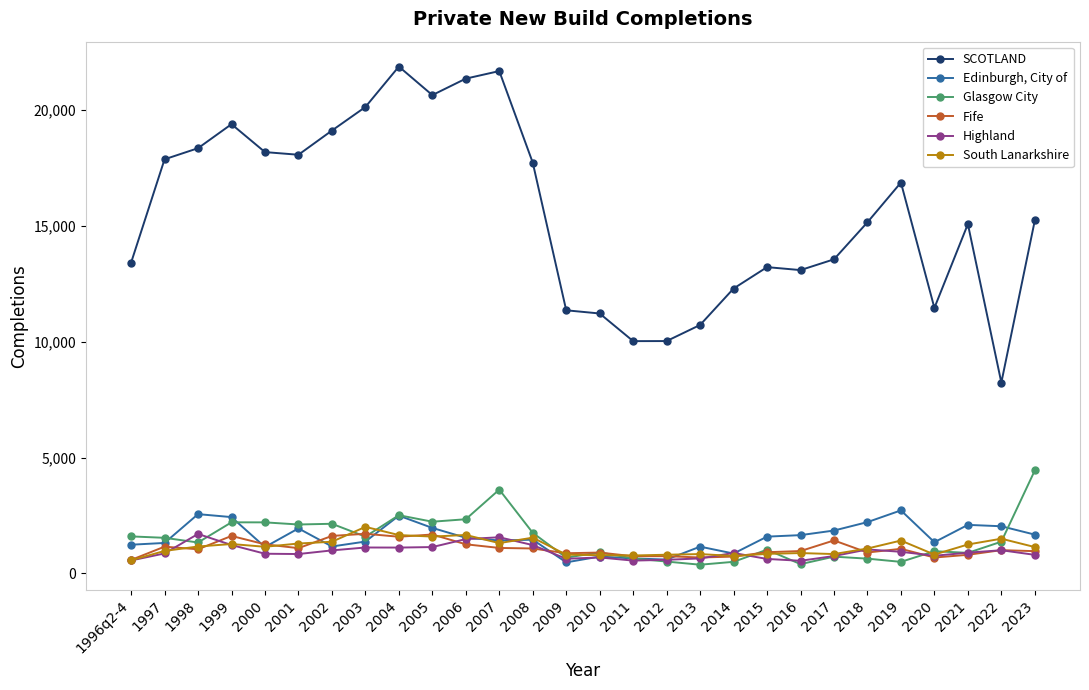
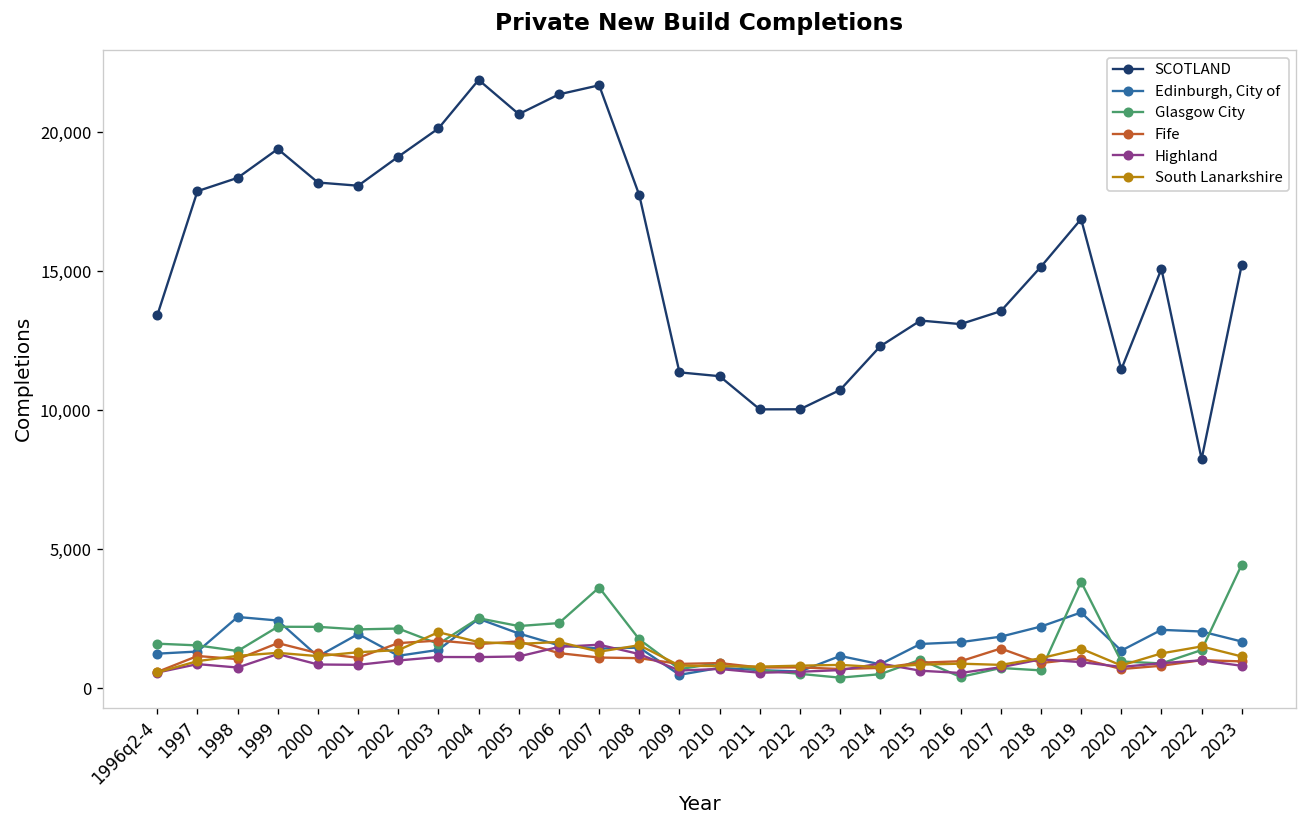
Highland, 1998: 1,700 -> 700
Glasgow City, 2019: 500 -> 3,800
